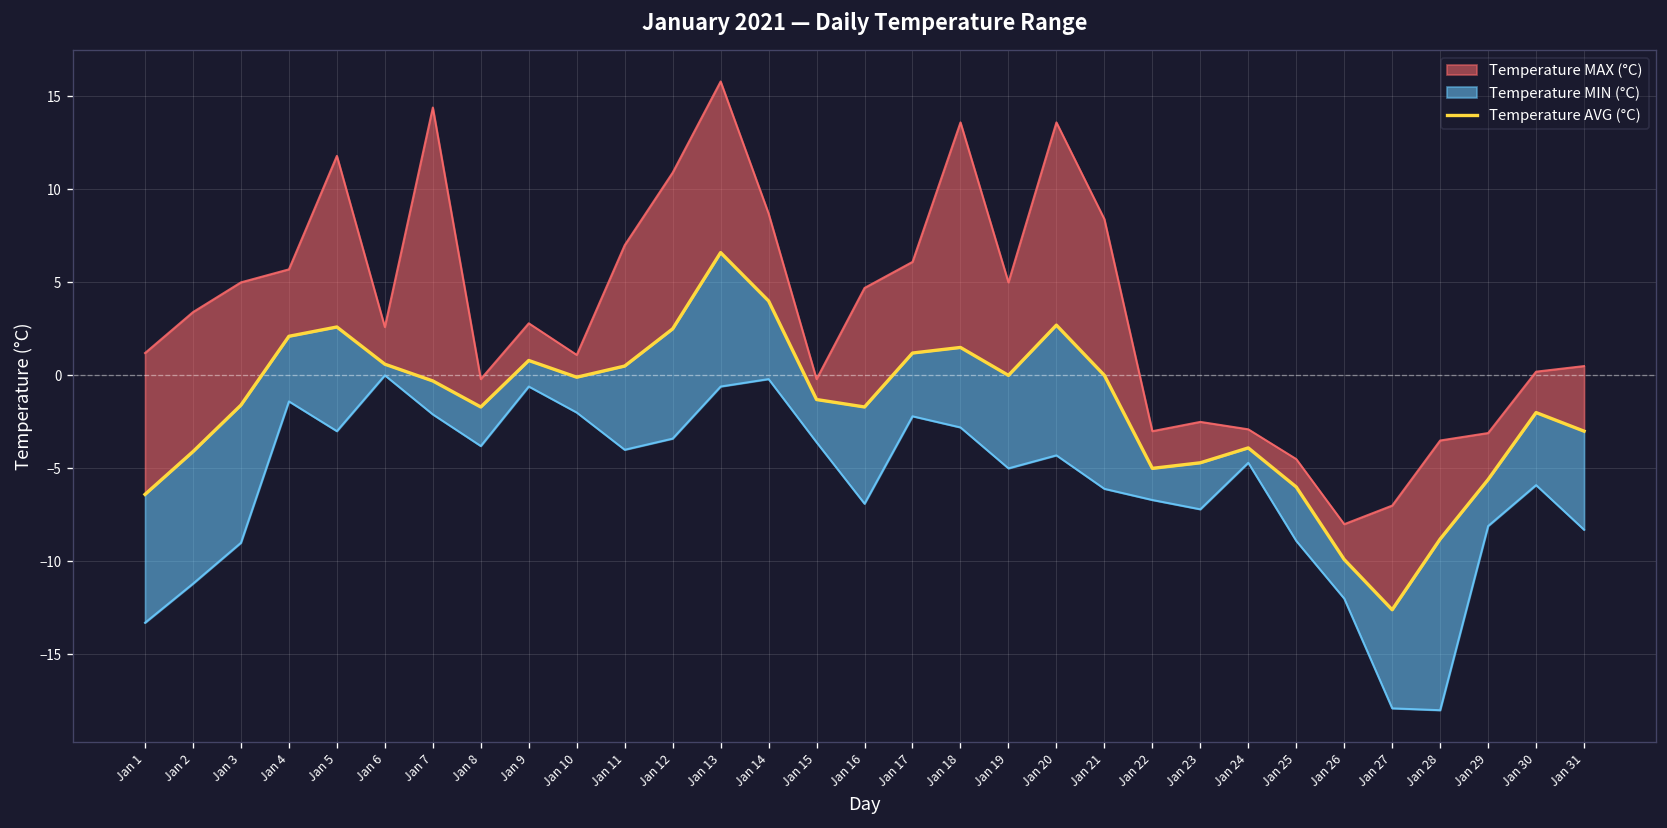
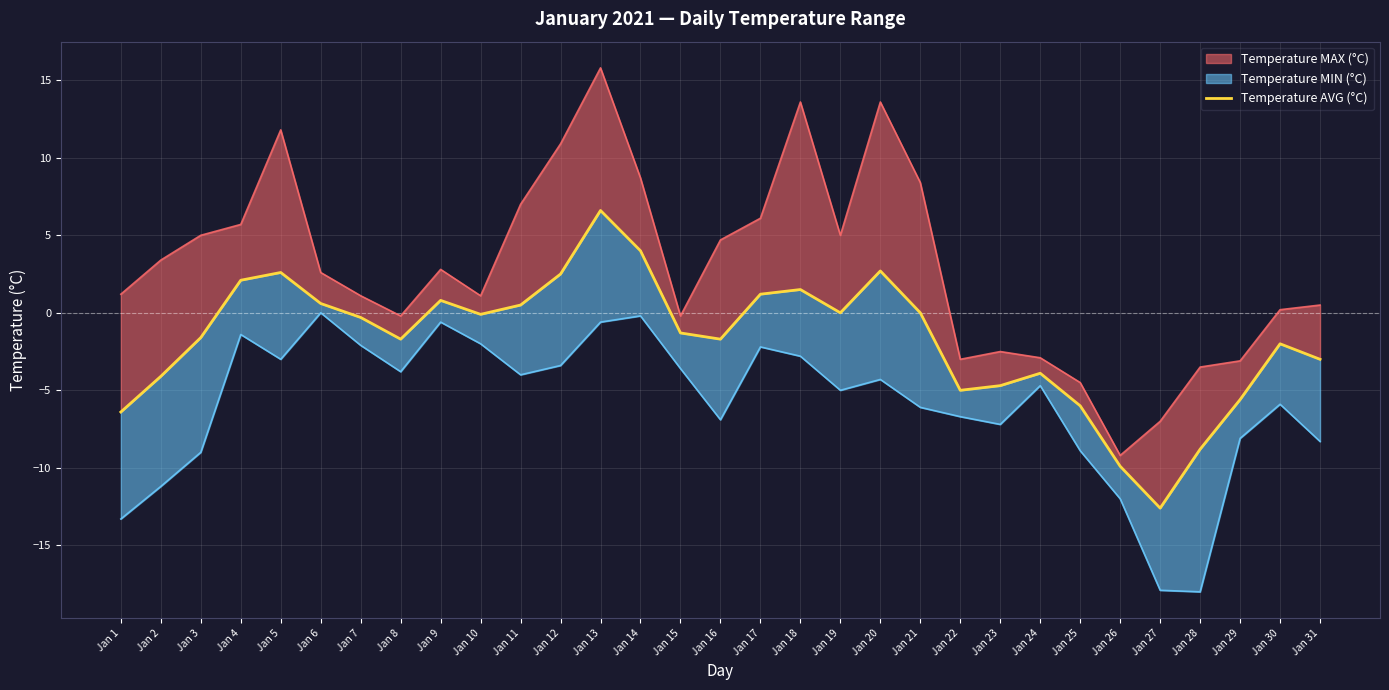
Temperature MAX (°C), Jan 7: 14.4 -> 1.1
Temperature MAX (°C), Jan 26: -8.0 -> -9.2
